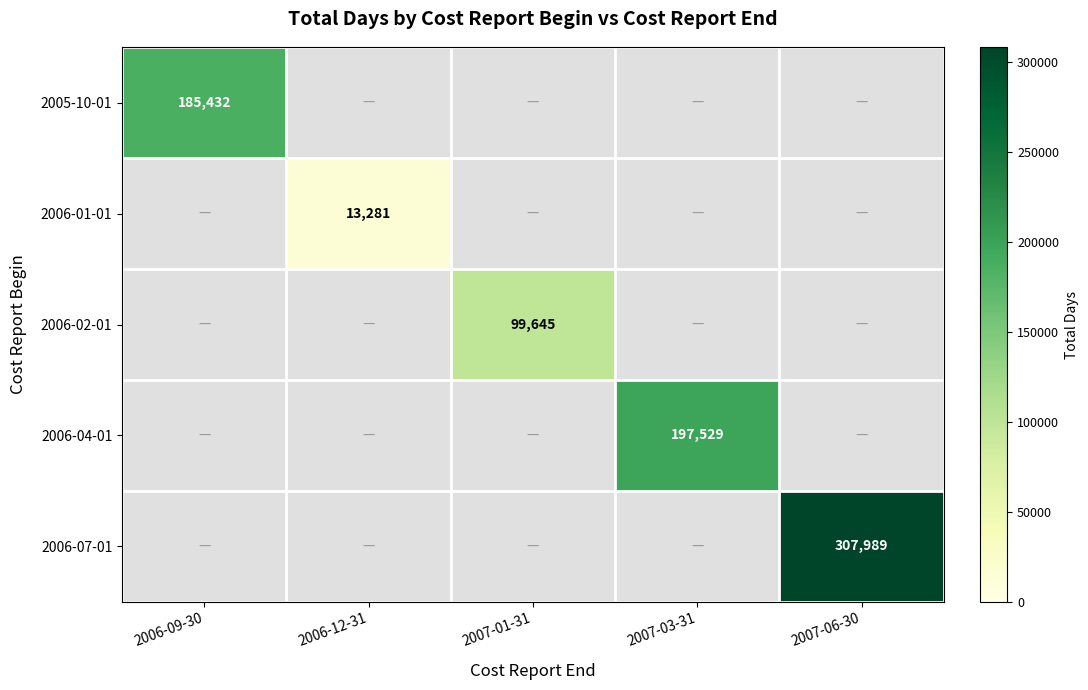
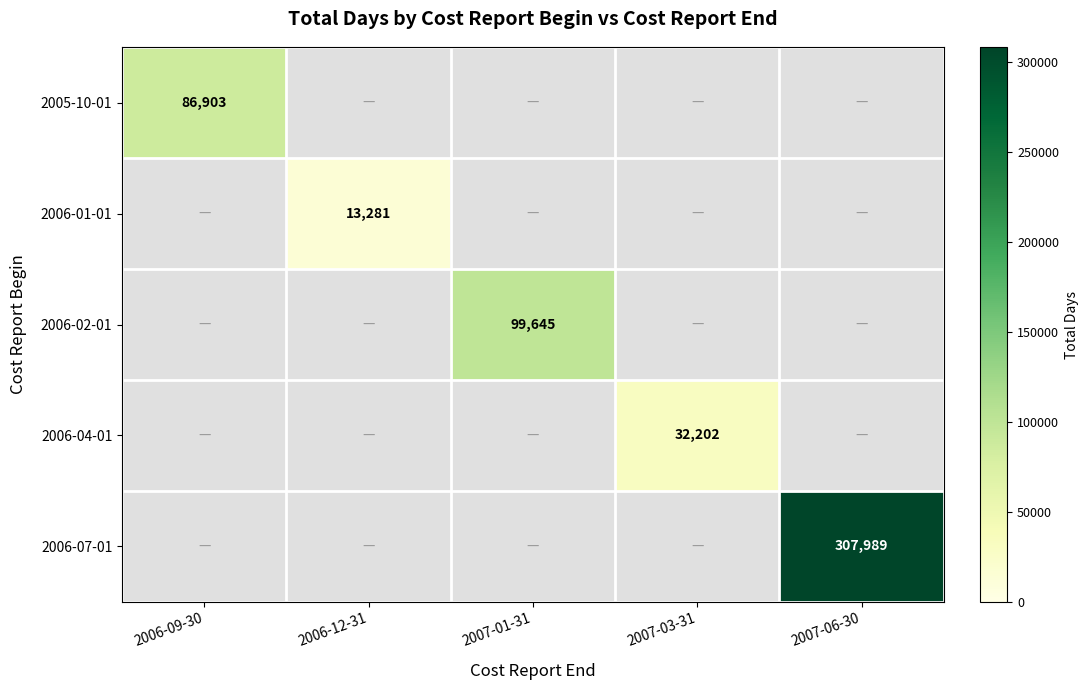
2005-10-01, 2006-09-30: 185,432 -> 86,903
2006-04-01, 2007-03-31: 197,529 -> 32,202
